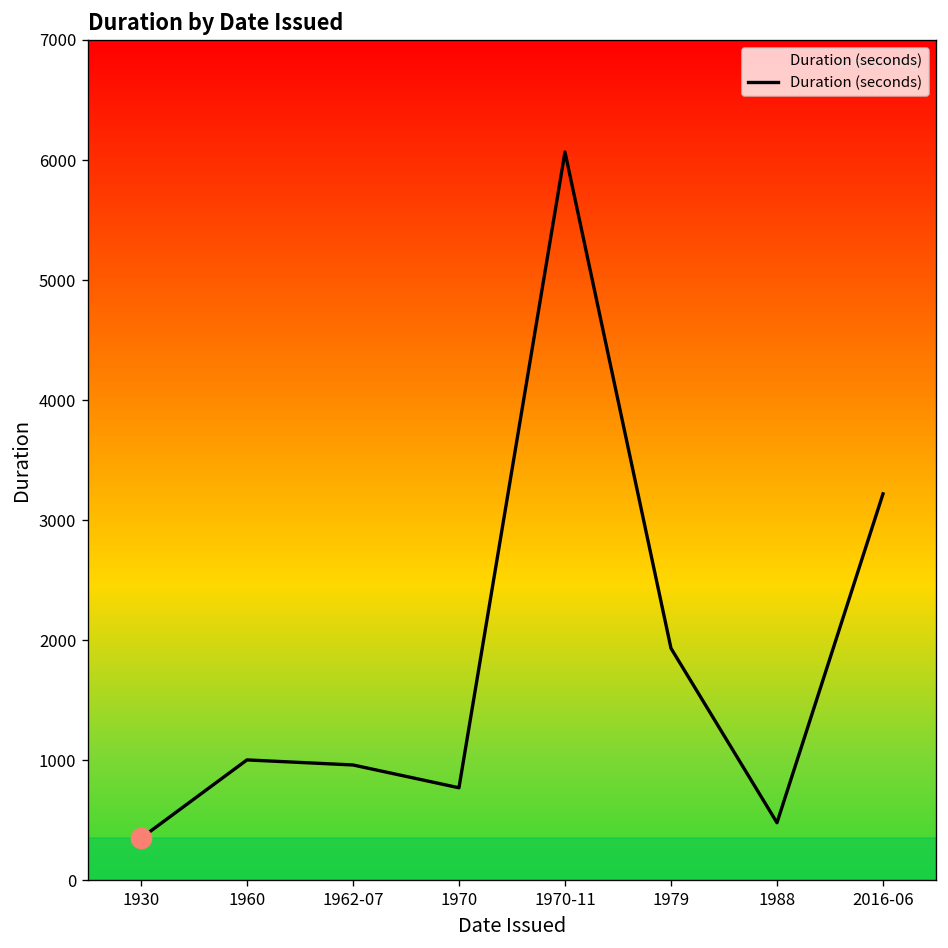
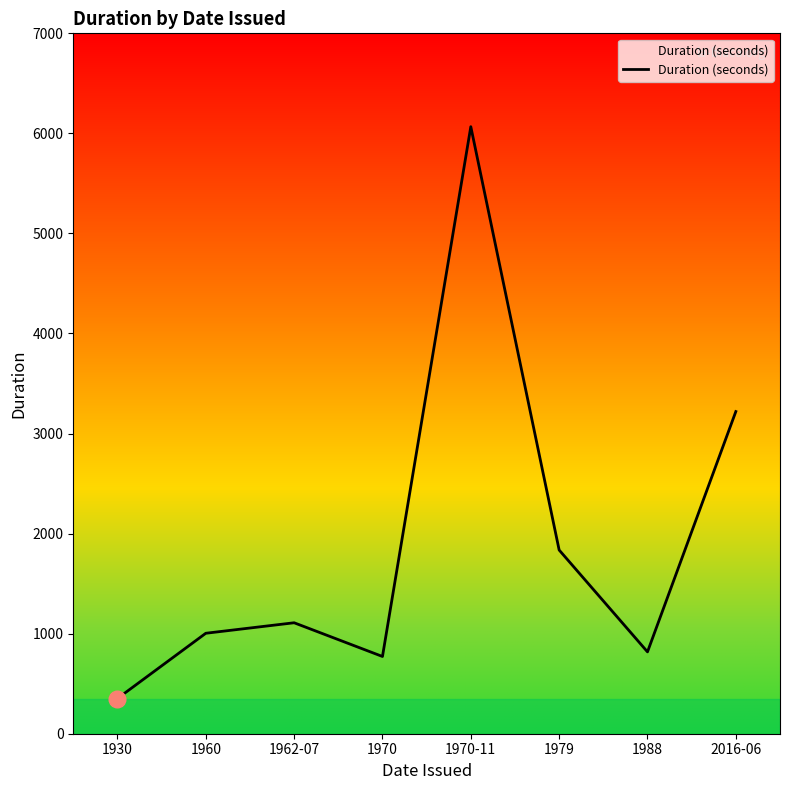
Duration (seconds), 1962-07: 960 -> 1110
Duration (seconds), 1979: 1930 -> 1840
Duration (seconds), 1988: 480 -> 820
